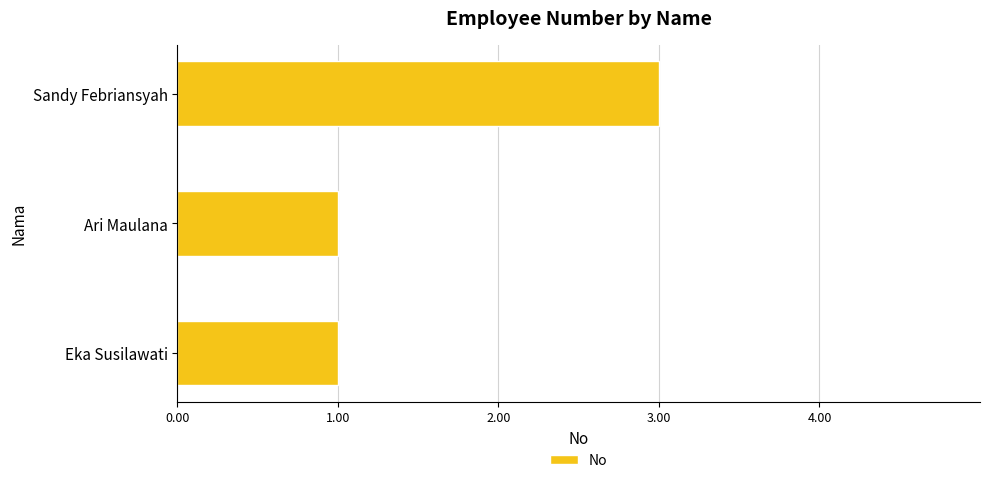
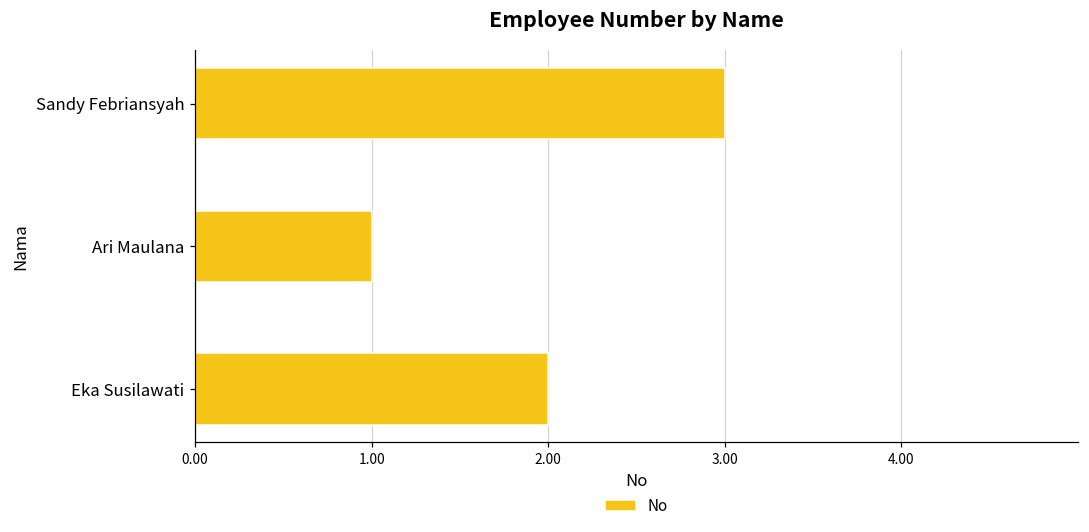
Eka Susilawati: 1 -> 2
